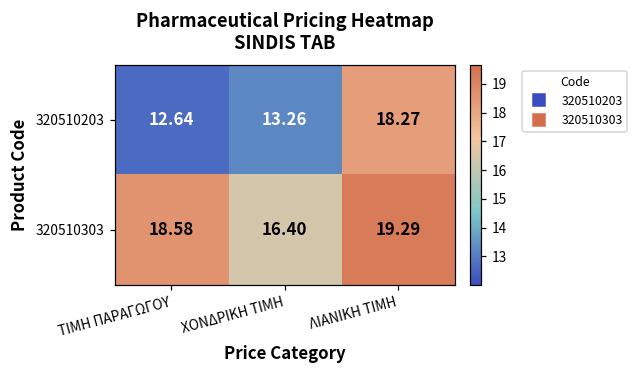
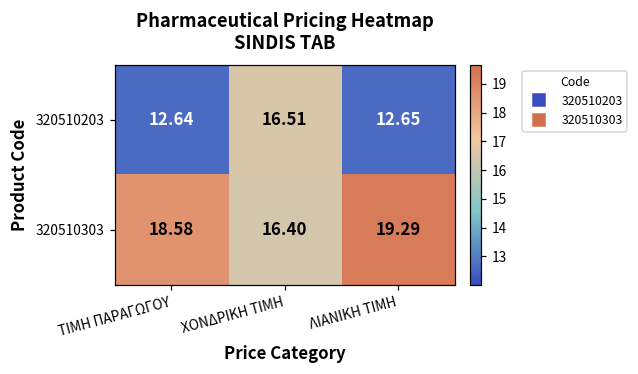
320510203, ΧΟΝΔΡΙΚΗ ΤΙΜΗ: 13.26 -> 16.51
320510203, ΛΙΑΝΙΚΗ ΤΙΜΗ: 18.27 -> 12.65
